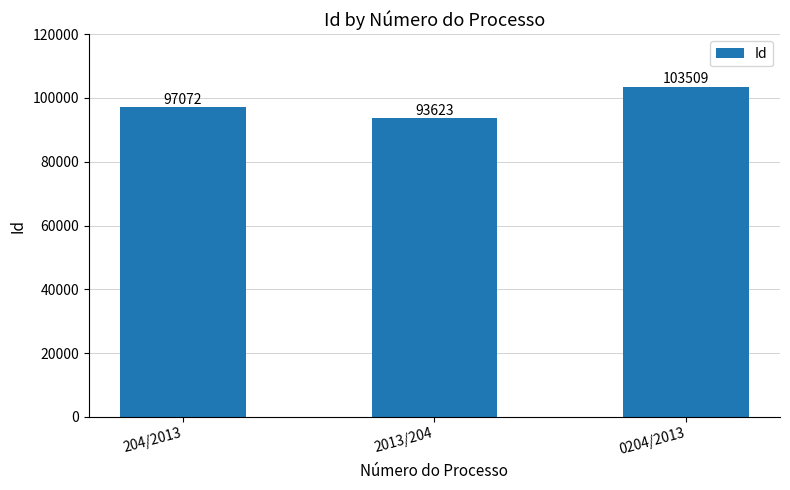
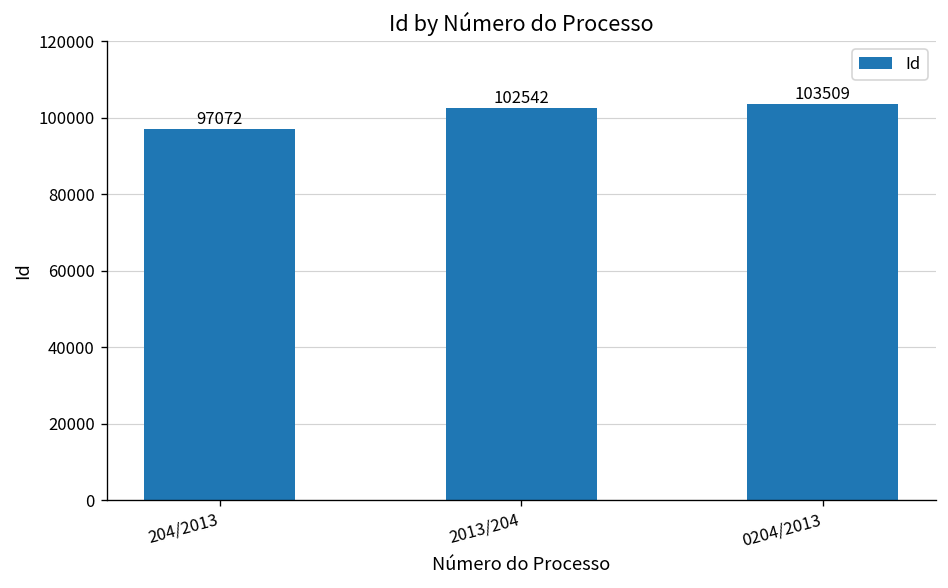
2013/204: 93623 -> 102542
